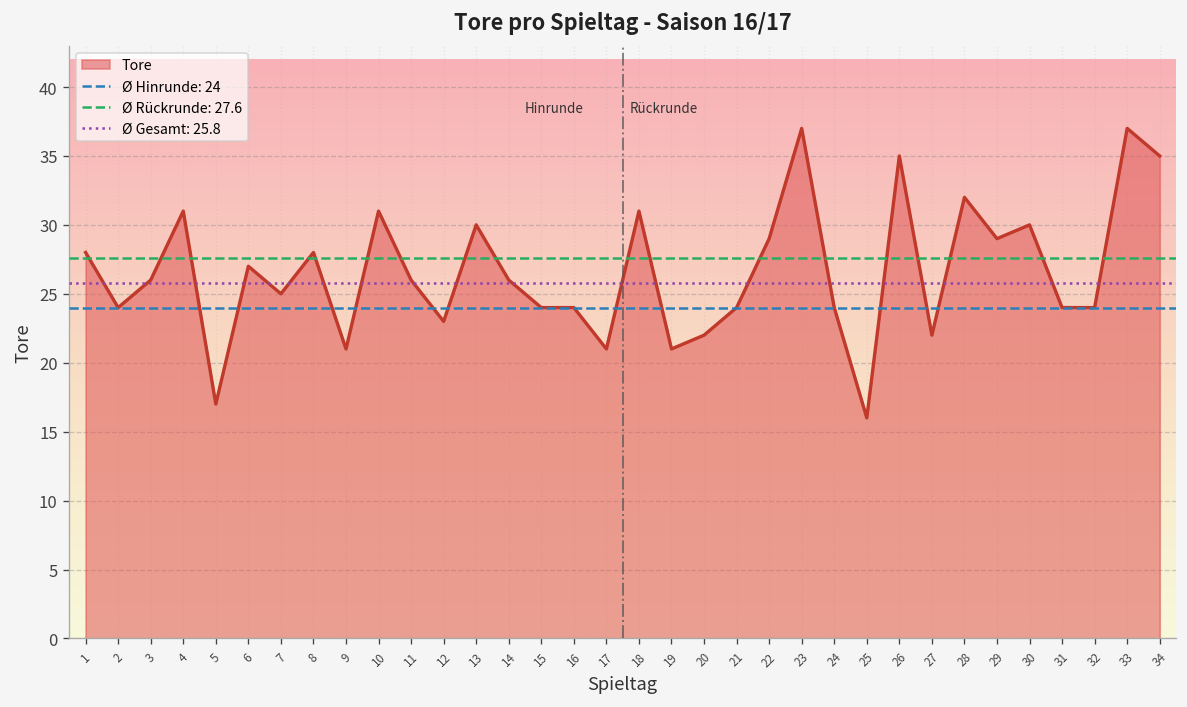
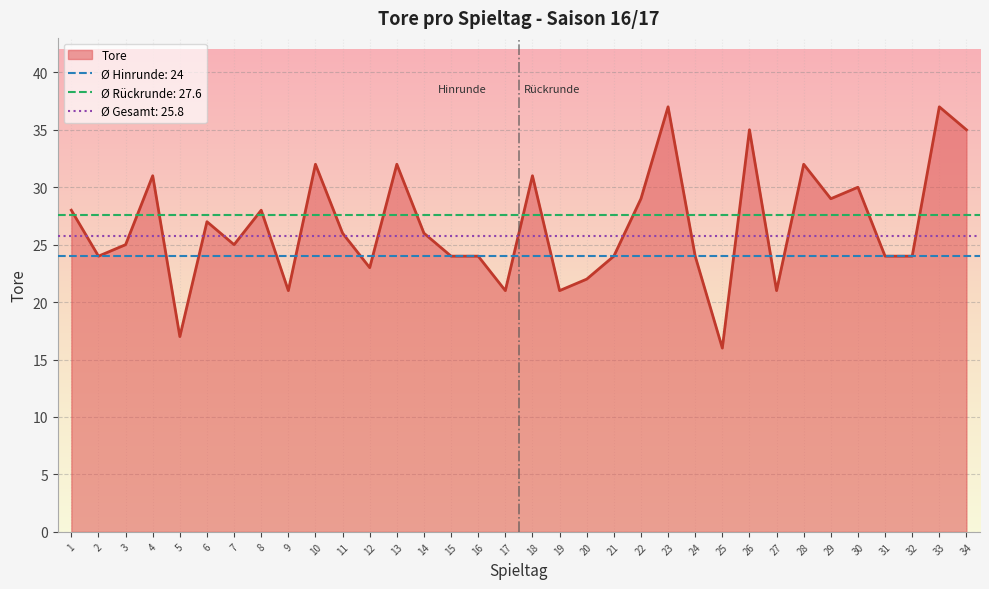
3: 26 -> 25
10: 31 -> 32
13: 30 -> 32
27: 22 -> 21
